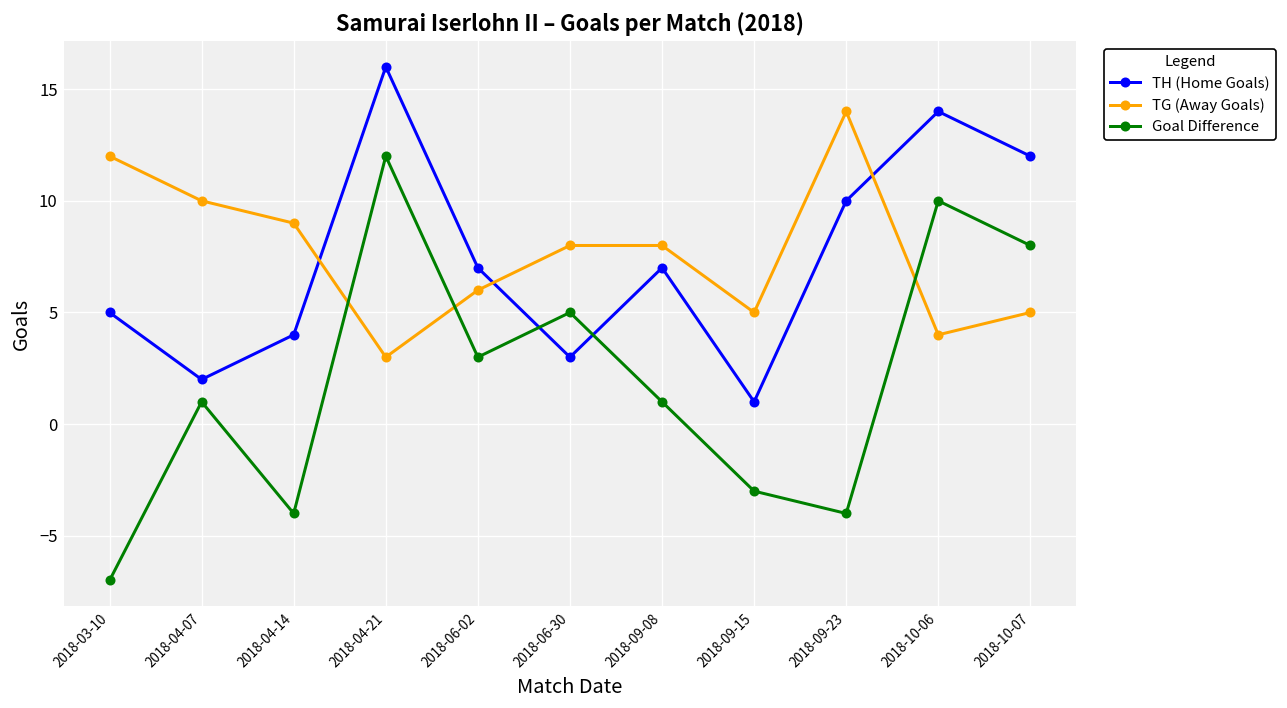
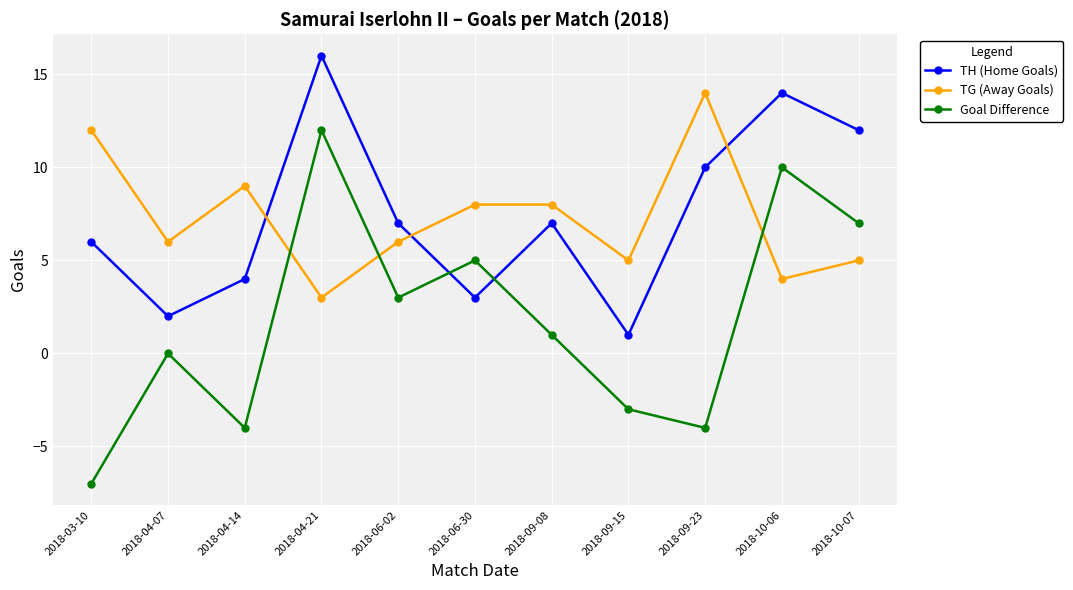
TH (Home Goals), 2018-03-10: 5 -> 6
TG (Away Goals), 2018-04-07: 10 -> 6
Goal Difference, 2018-04-07: 1 -> 0
Goal Difference, 2018-10-07: 8 -> 7
